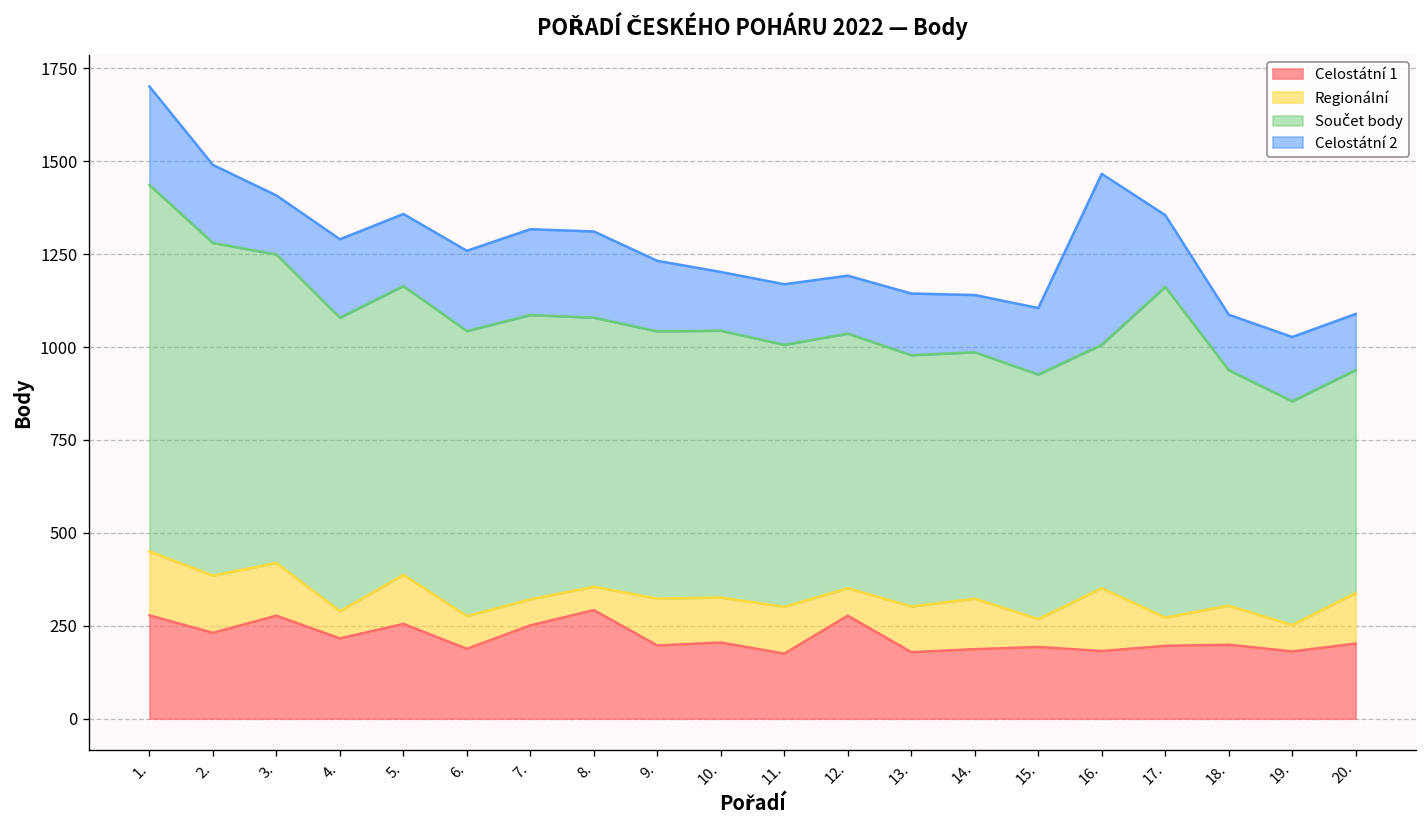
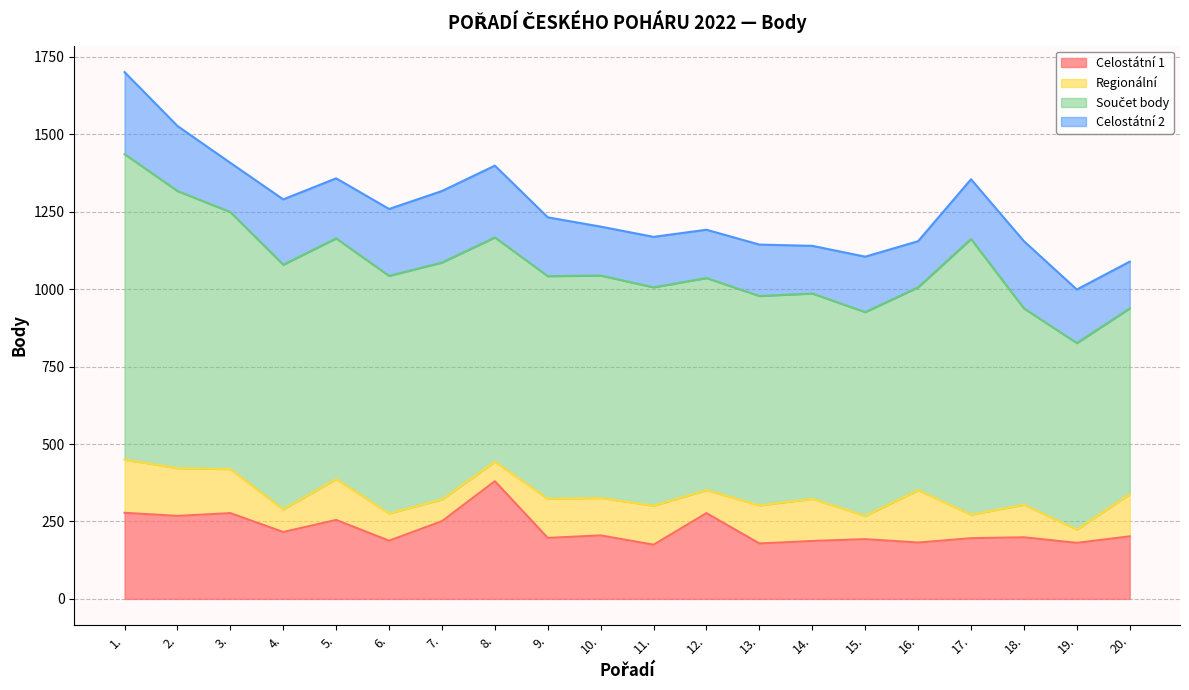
Celostátní 1, 2.: 230 -> 270
Celostátní 1, 8.: 290 -> 380
Celostátní 2, 16.: 460 -> 150
Celostátní 2, 18.: 150 -> 220
Regionální, 19.: 70 -> 40
